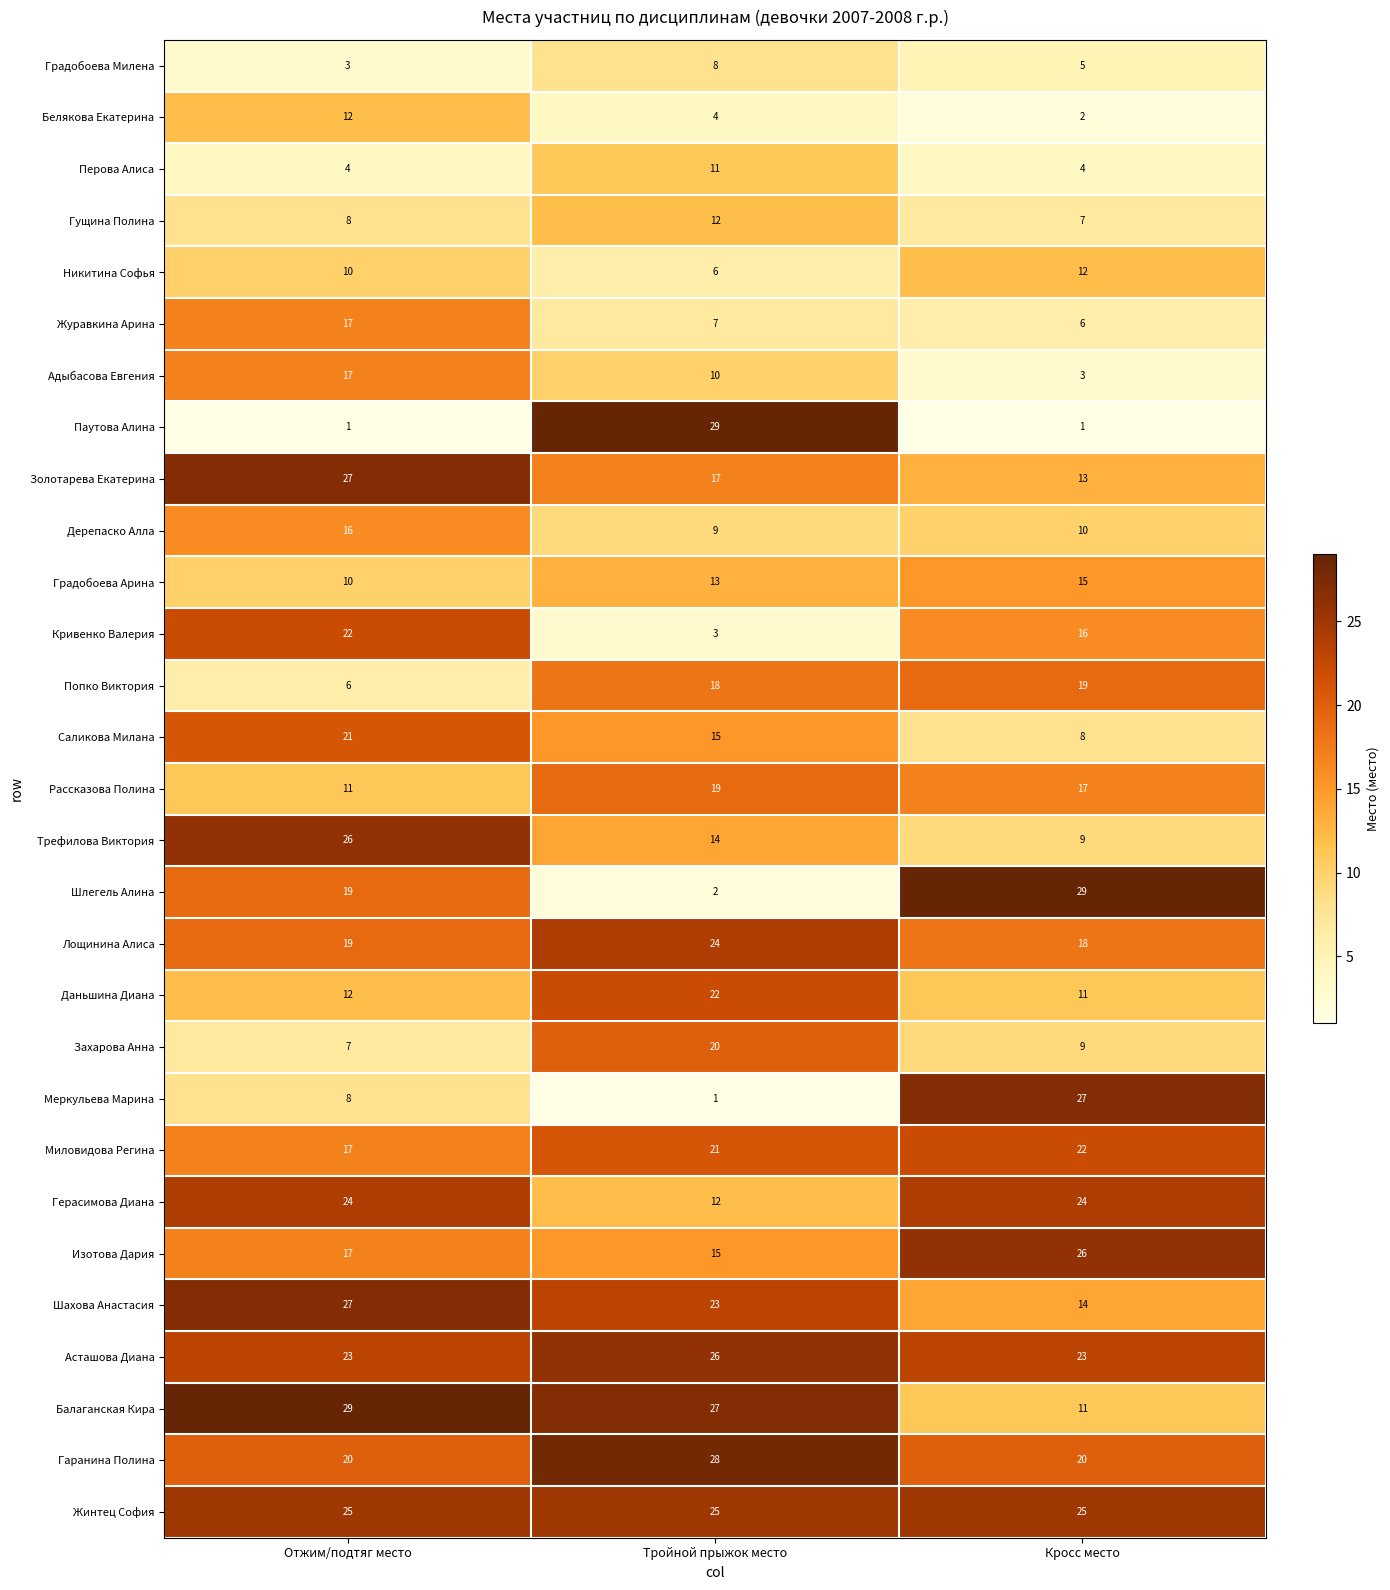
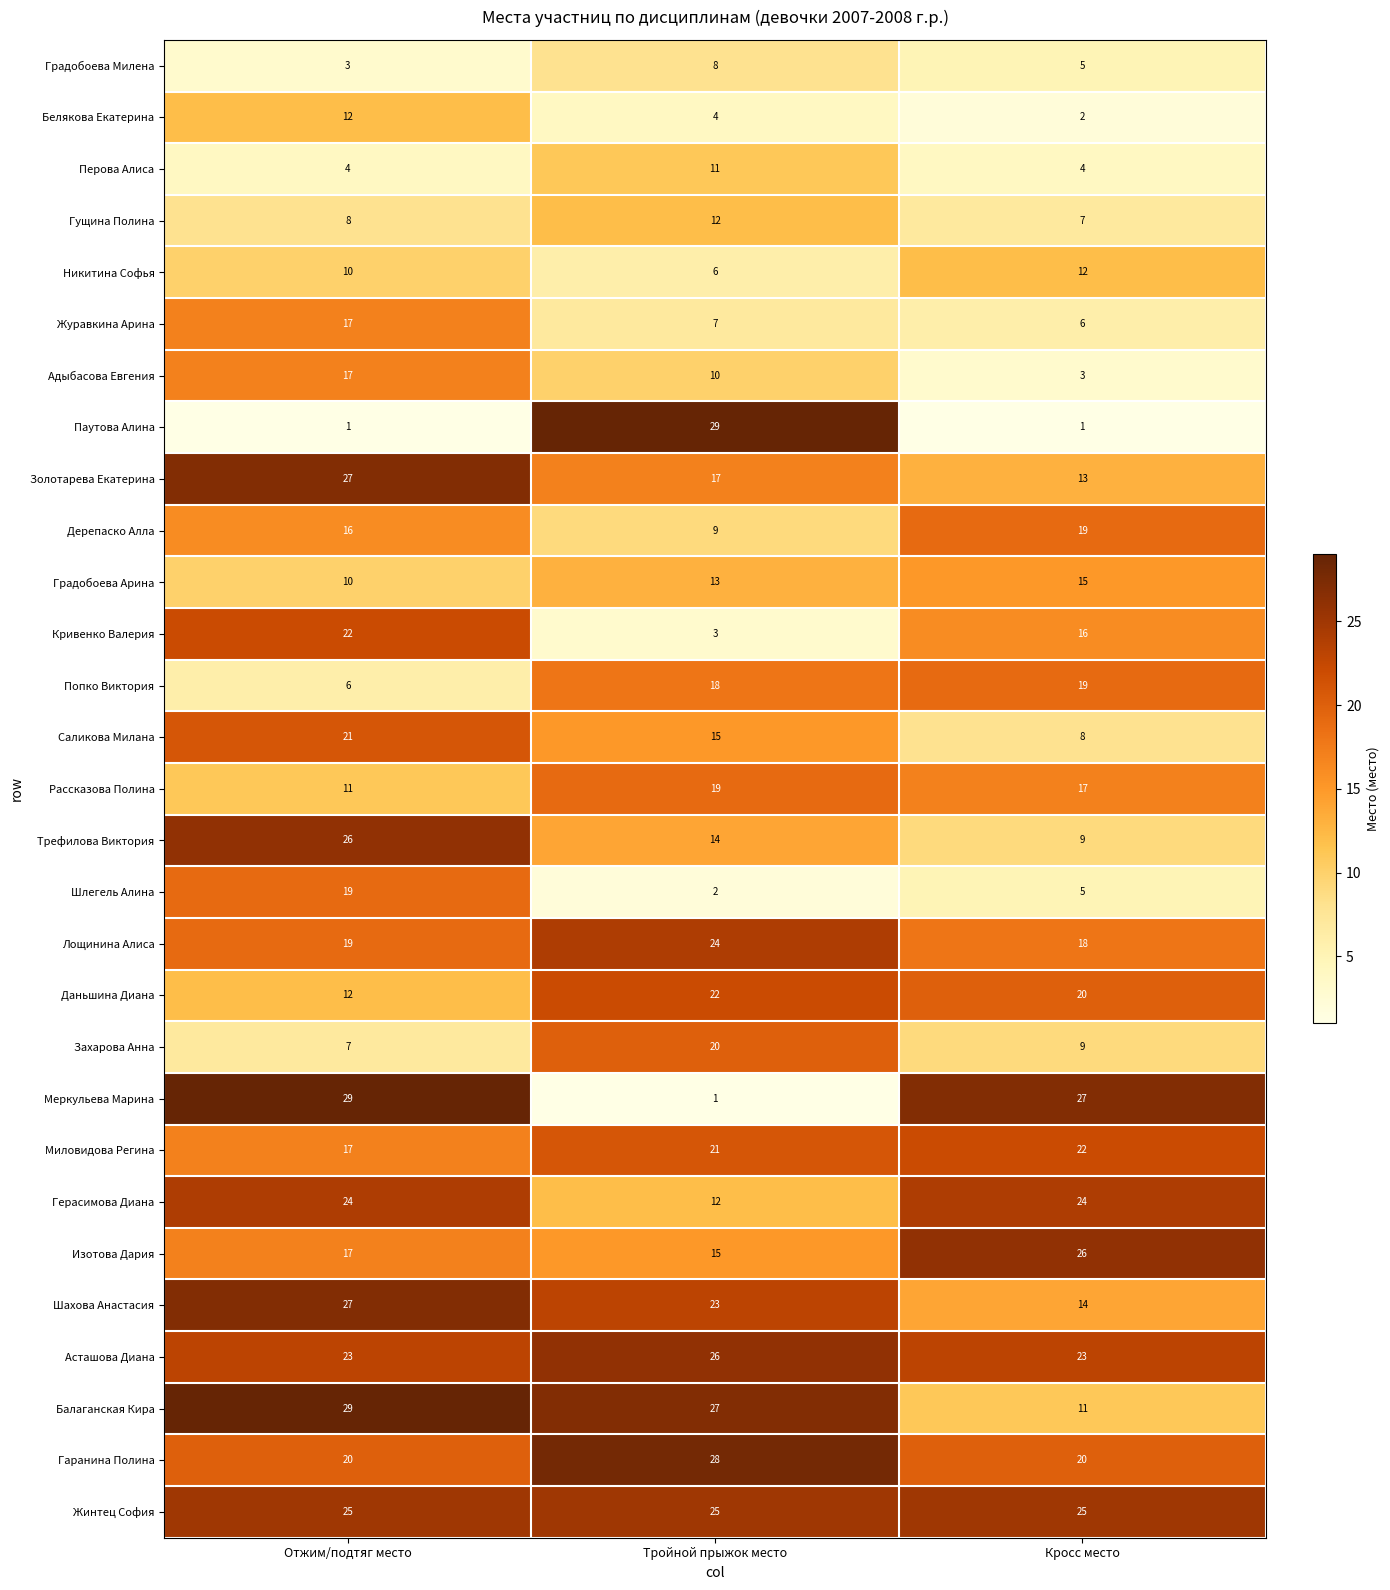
Дерепаско Алла, Кросс место: 10 -> 19
Шлегель Алина, Кросс место: 29 -> 5
Даньшина Диана, Кросс место: 11 -> 20
Меркульева Марина, Отжим/подтяг место: 8 -> 29
